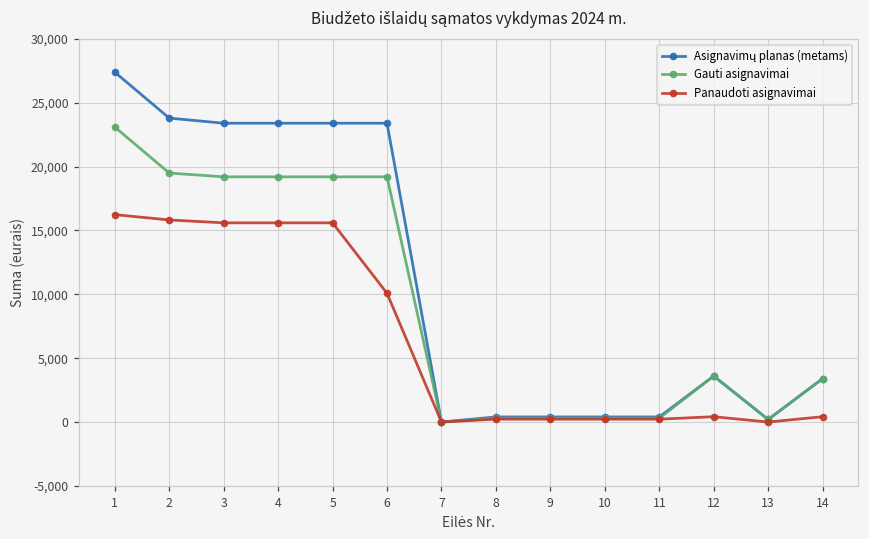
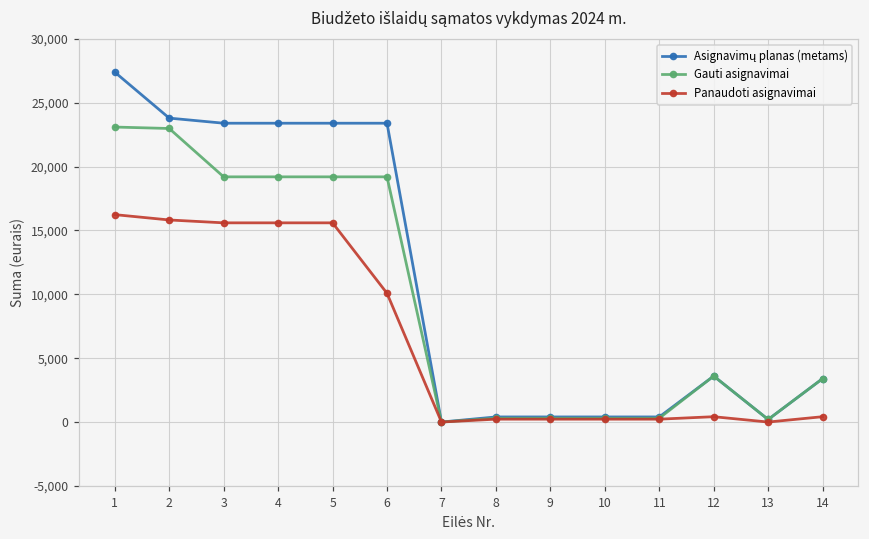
Gauti asignavimai, 2: 19,500 -> 23,000
